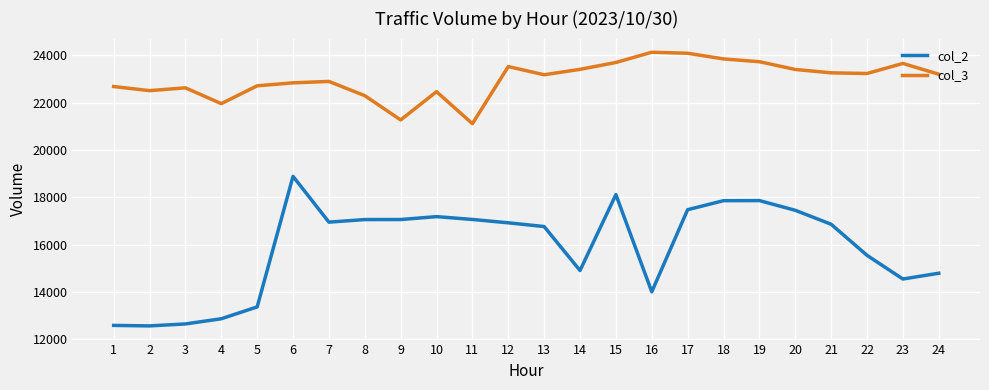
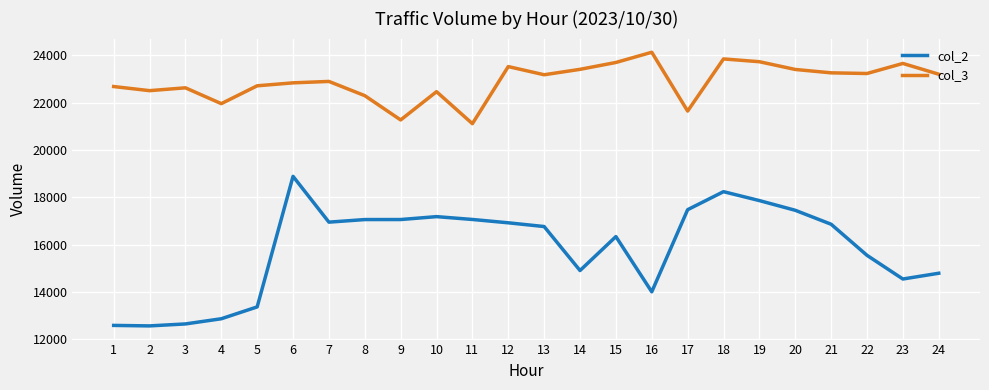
col_2, 15: 18100 -> 16300
col_3, 17: 24100 -> 21600
col_2, 18: 17900 -> 18200
